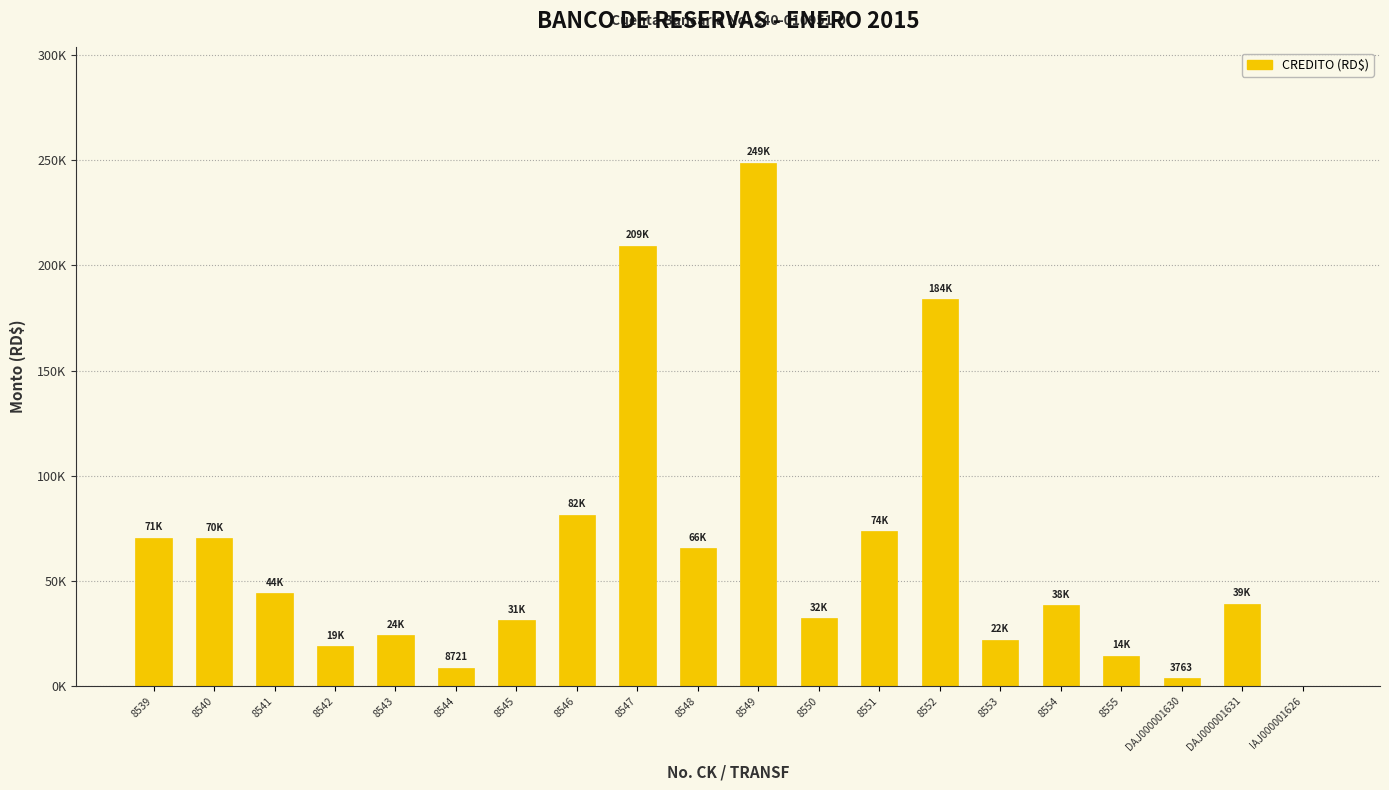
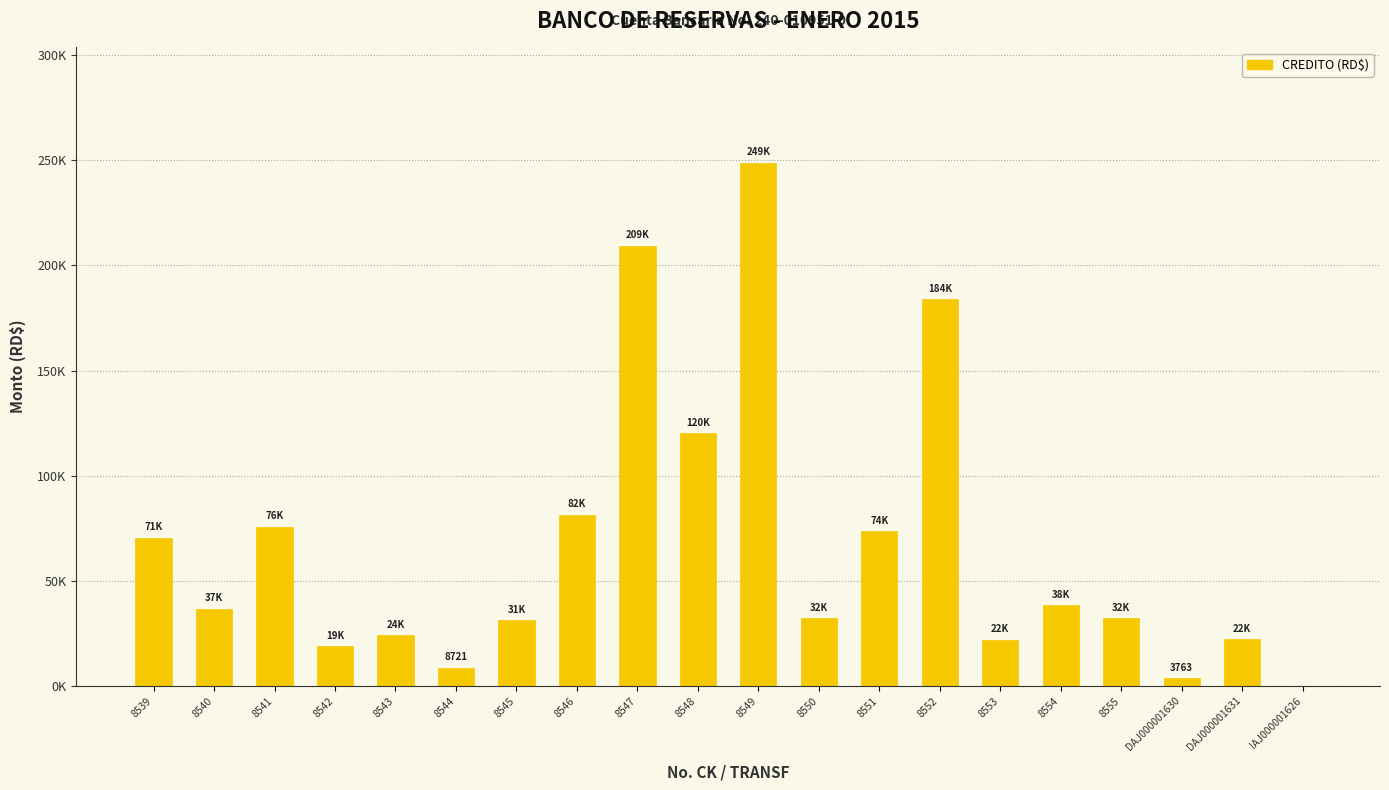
8540: 70K -> 37K
8541: 44K -> 76K
8548: 66K -> 120K
8555: 14K -> 32K
DAJ000001631: 39K -> 22K
